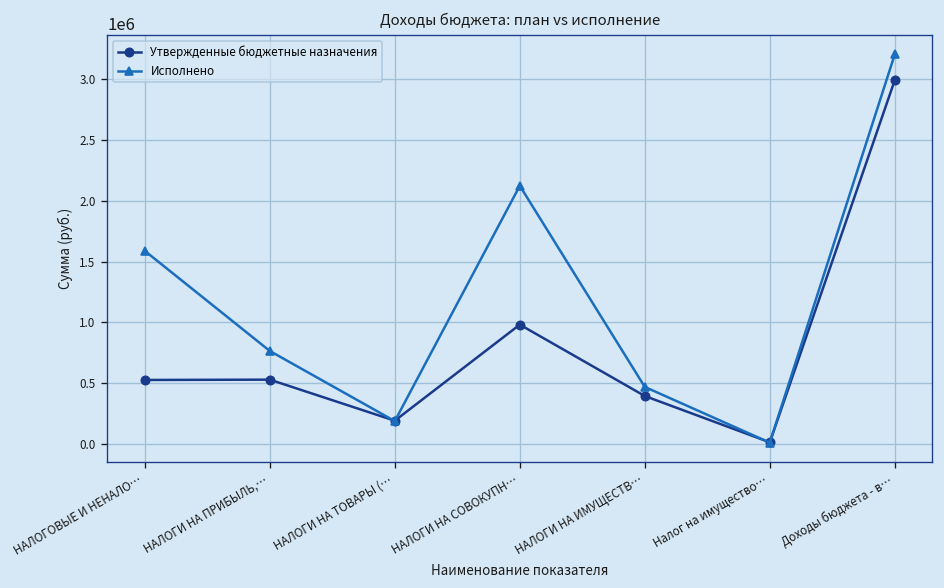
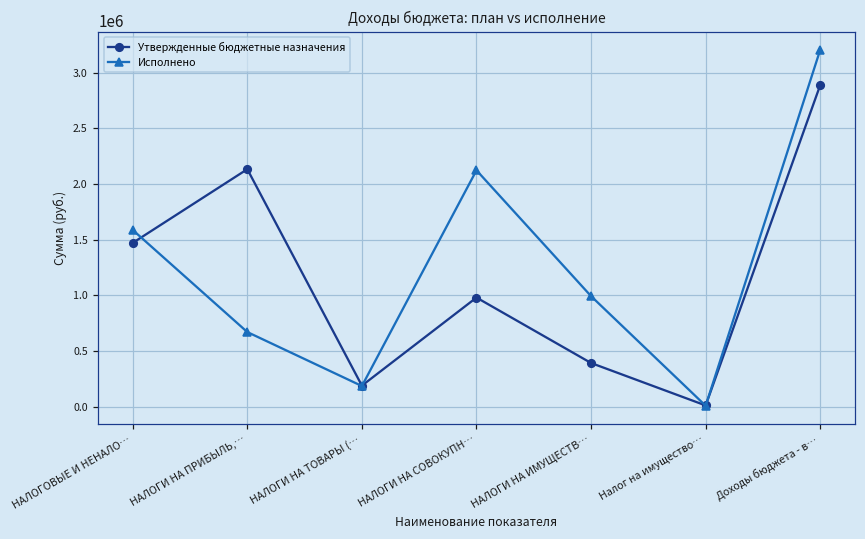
Утвержденные бюджетные назначения, НАЛОГОВЫЕ И НЕНАЛО…: 530000 -> 1470000
Утвержденные бюджетные назначения, НАЛОГИ НА ПРИБЫЛЬ,…: 530000 -> 2130000
Исполнено, НАЛОГИ НА ПРИБЫЛЬ,…: 760000 -> 670000
Исполнено, НАЛОГИ НА ИМУЩЕСТВ…: 470000 -> 990000
Утвержденные бюджетные назначения, Доходы бюджета - в…: 2990000 -> 2890000
